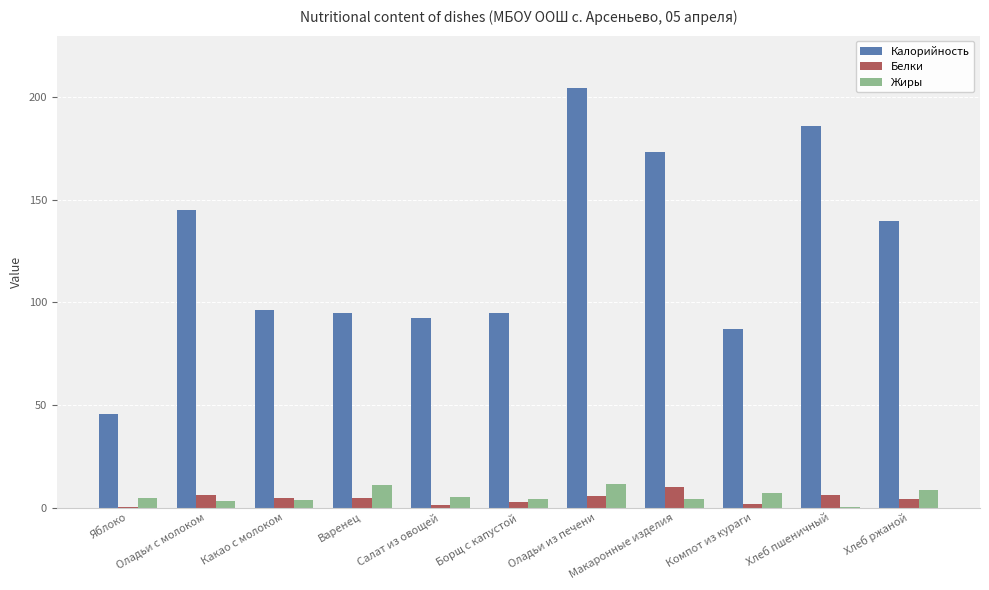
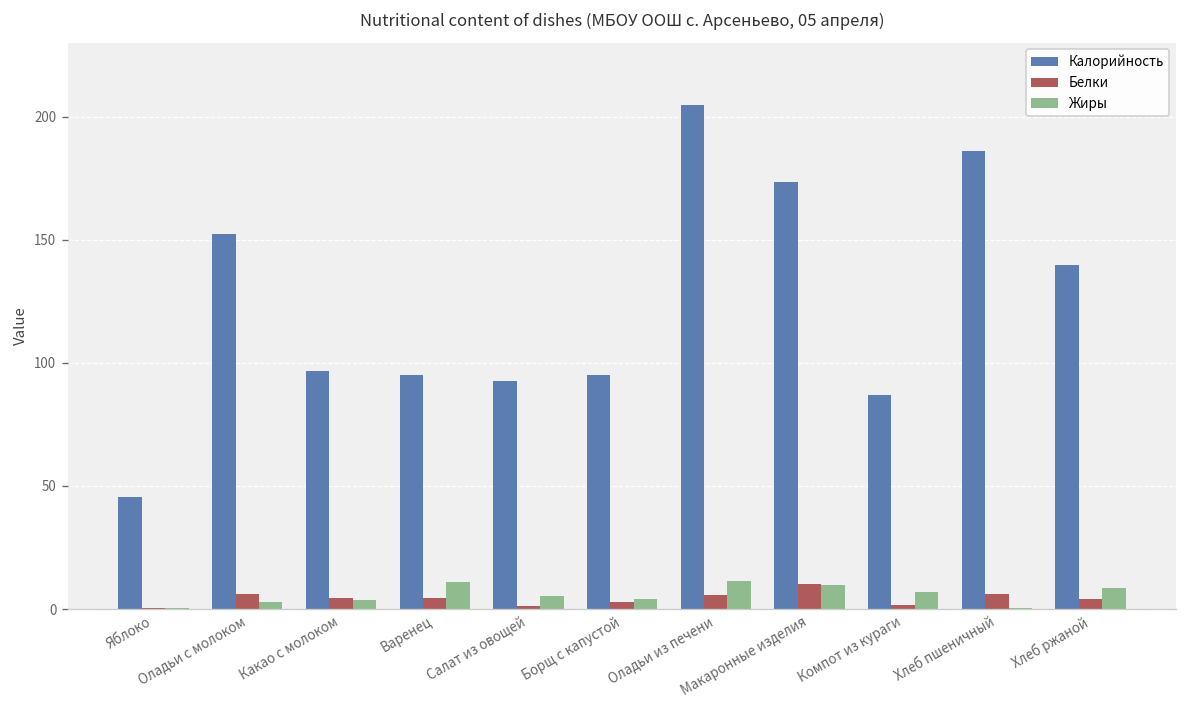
Жиры, Яблоко: 5 -> 0
Калорийность, Оладьи с молоком: 145 -> 153
Жиры, Макаронные изделия: 4 -> 10
